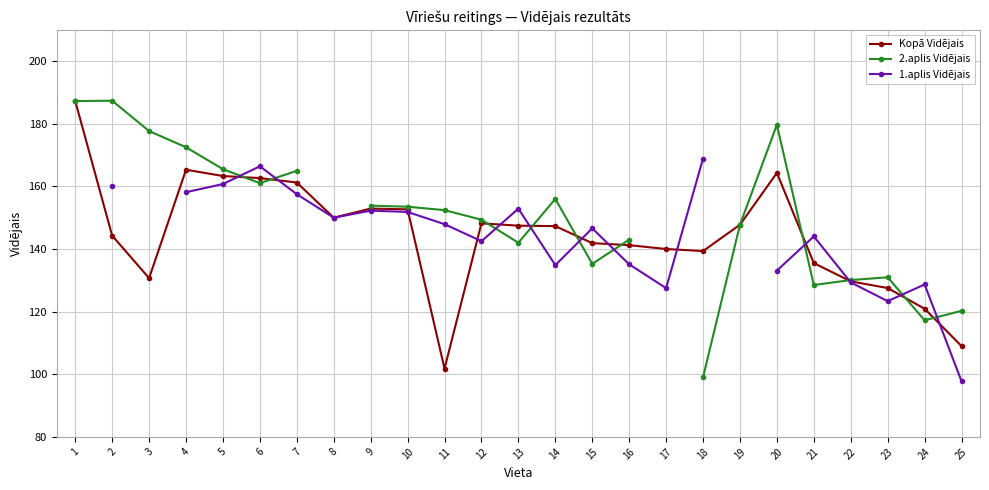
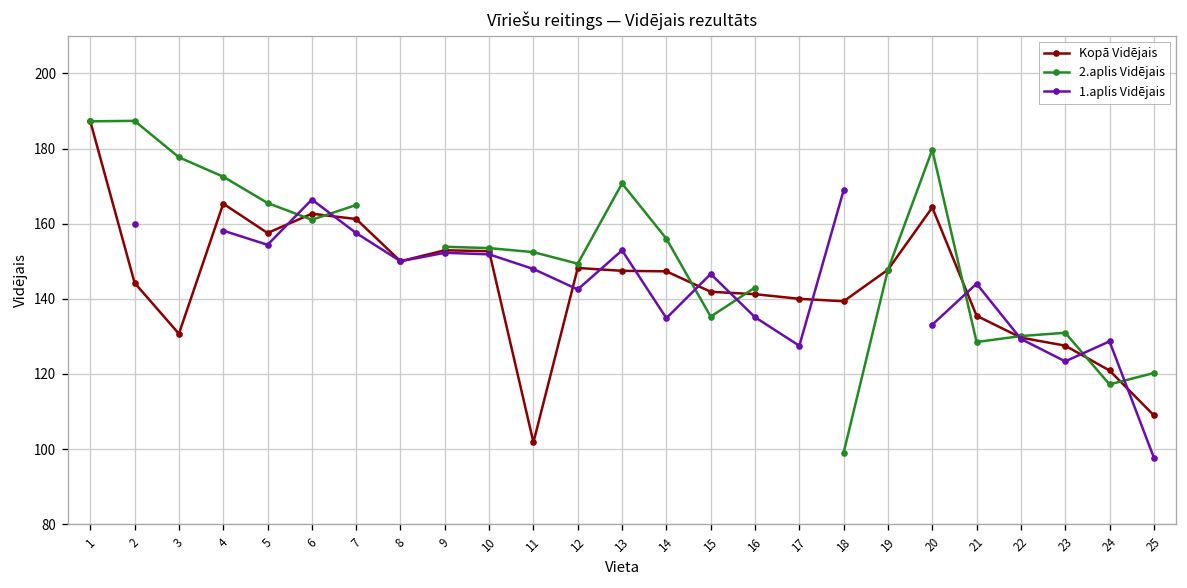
Kopā Vidējais, 5: 163 -> 158
1.aplis Vidējais, 5: 161 -> 154
2.aplis Vidējais, 13: 142 -> 171
